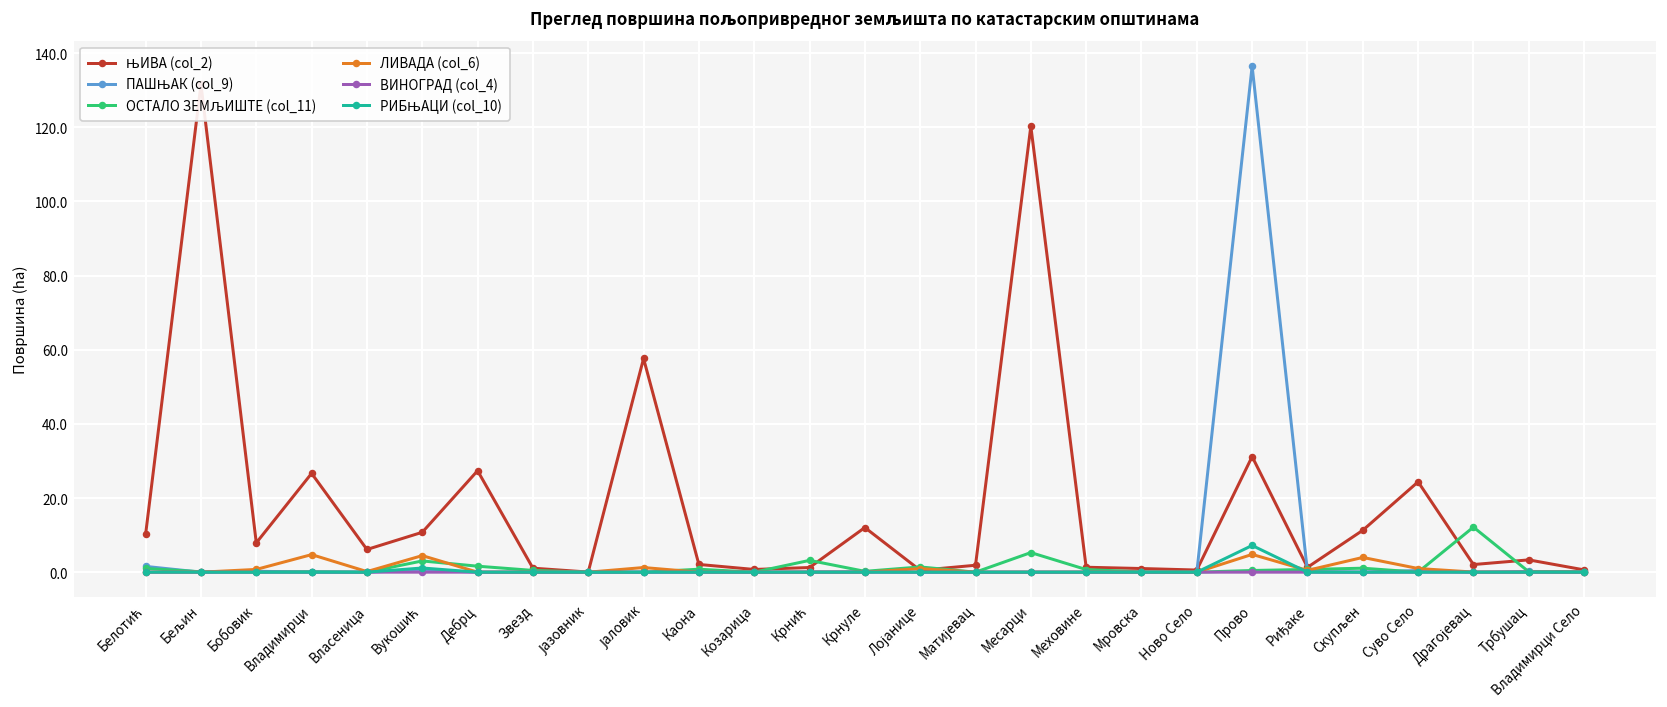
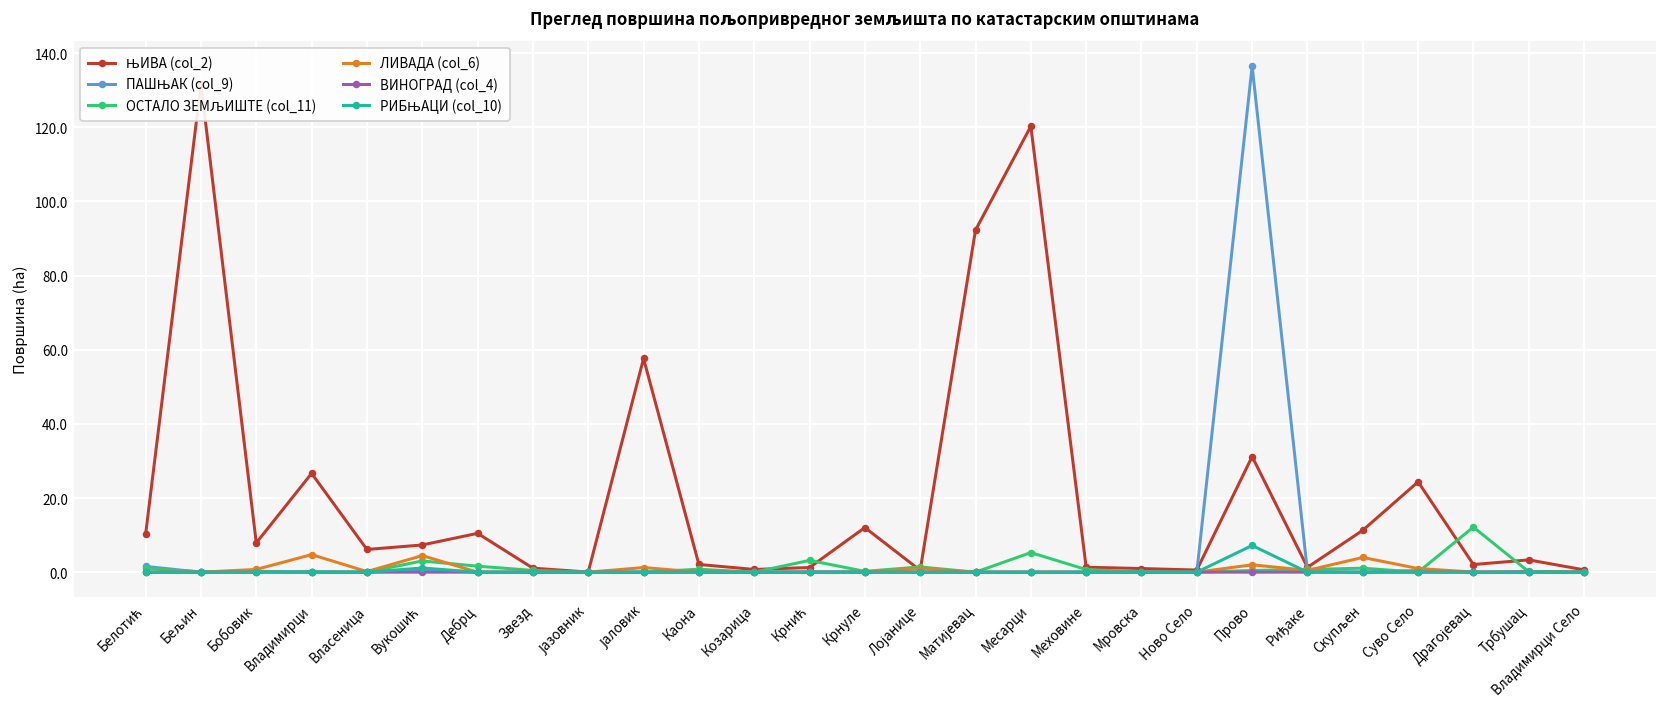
ЊИВА (col_2), Вукошић: 11 -> 7
ЊИВА (col_2), Дебрц: 27 -> 10
ЊИВА (col_2), Матијевац: 2 -> 92
ЛИВАДА (col_6), Прово: 5 -> 2
